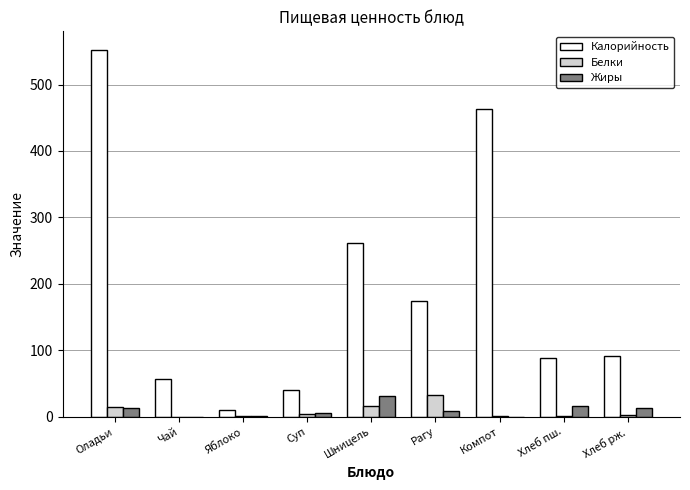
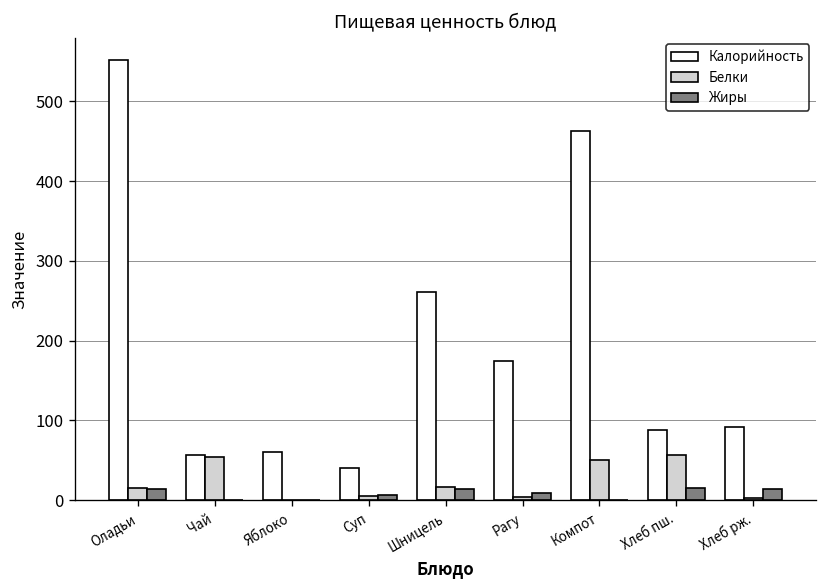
Белки, Чай: 0 -> 50
Калорийность, Яблоко: 10 -> 60
Жиры, Шницель: 30 -> 10
Белки, Рагу: 30 -> 0
Белки, Компот: 0 -> 50
Белки, Хлеб пш.: 0 -> 60
